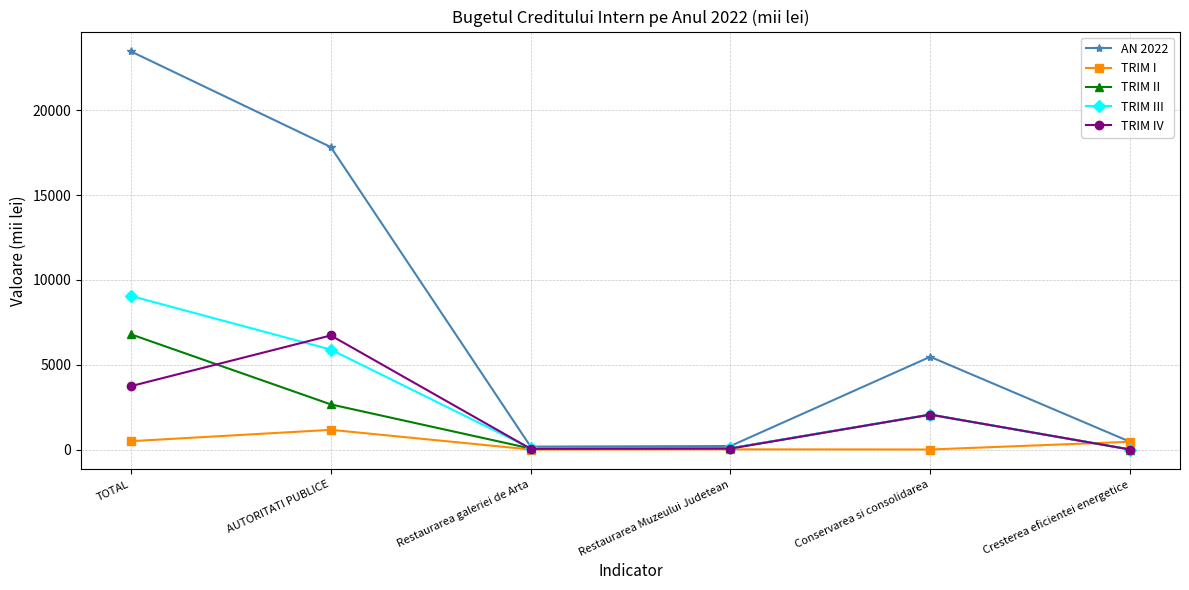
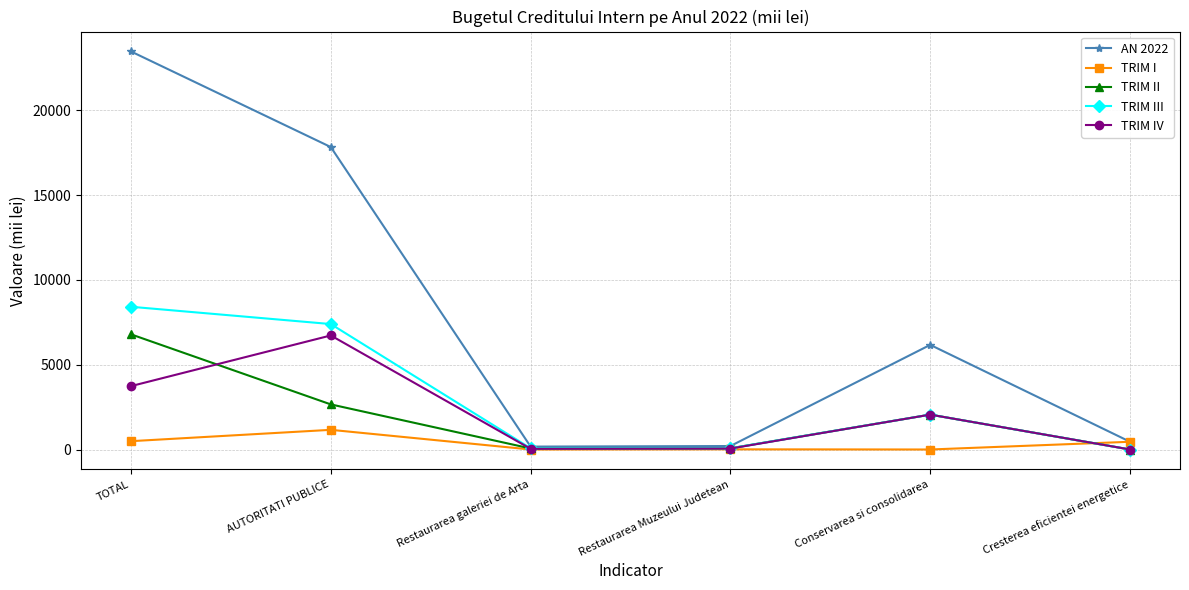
TRIM III, TOTAL: 9100 -> 8400
TRIM III, AUTORITATI PUBLICE: 5900 -> 7400
AN 2022, Conservarea si consolidarea: 5500 -> 6200
